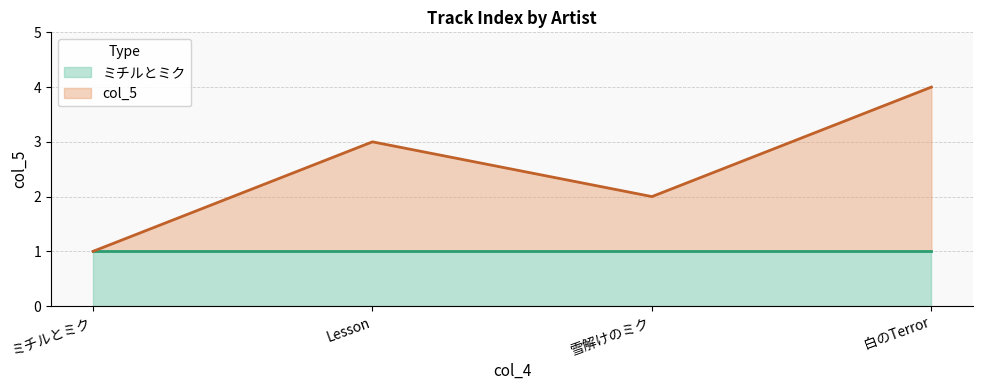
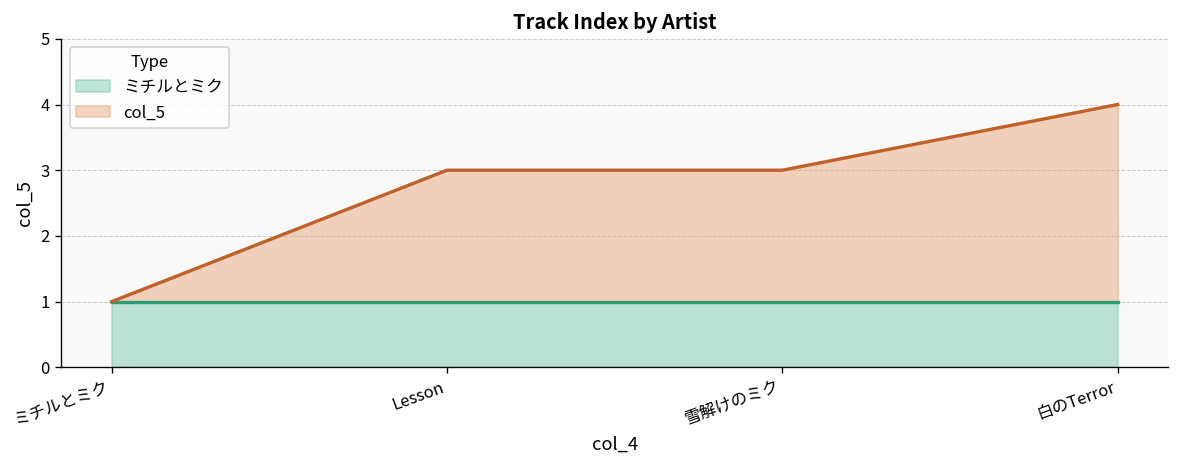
col_5, 雪解けのミク: 2 -> 3
